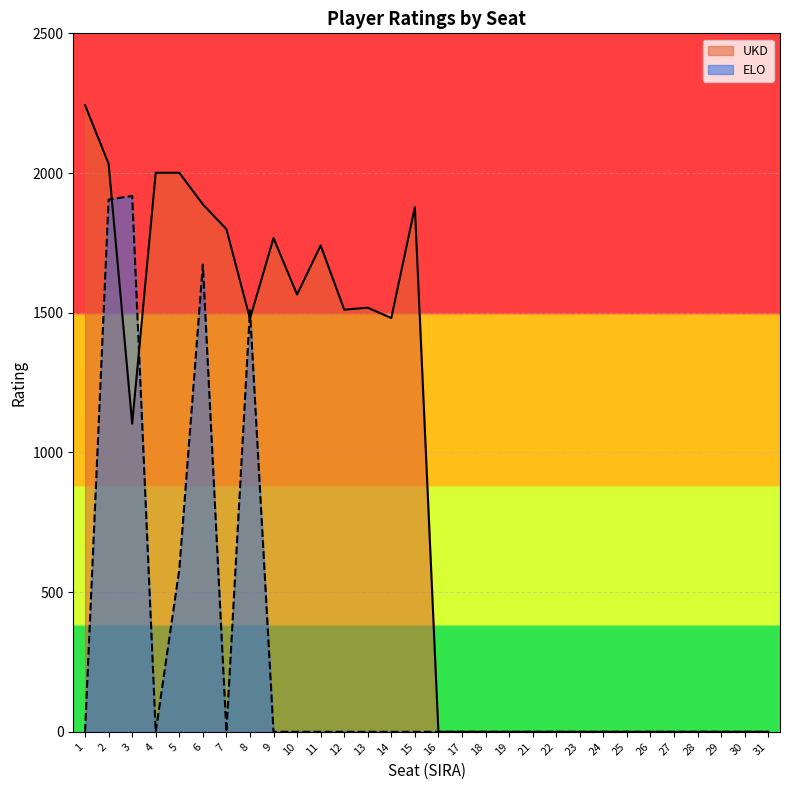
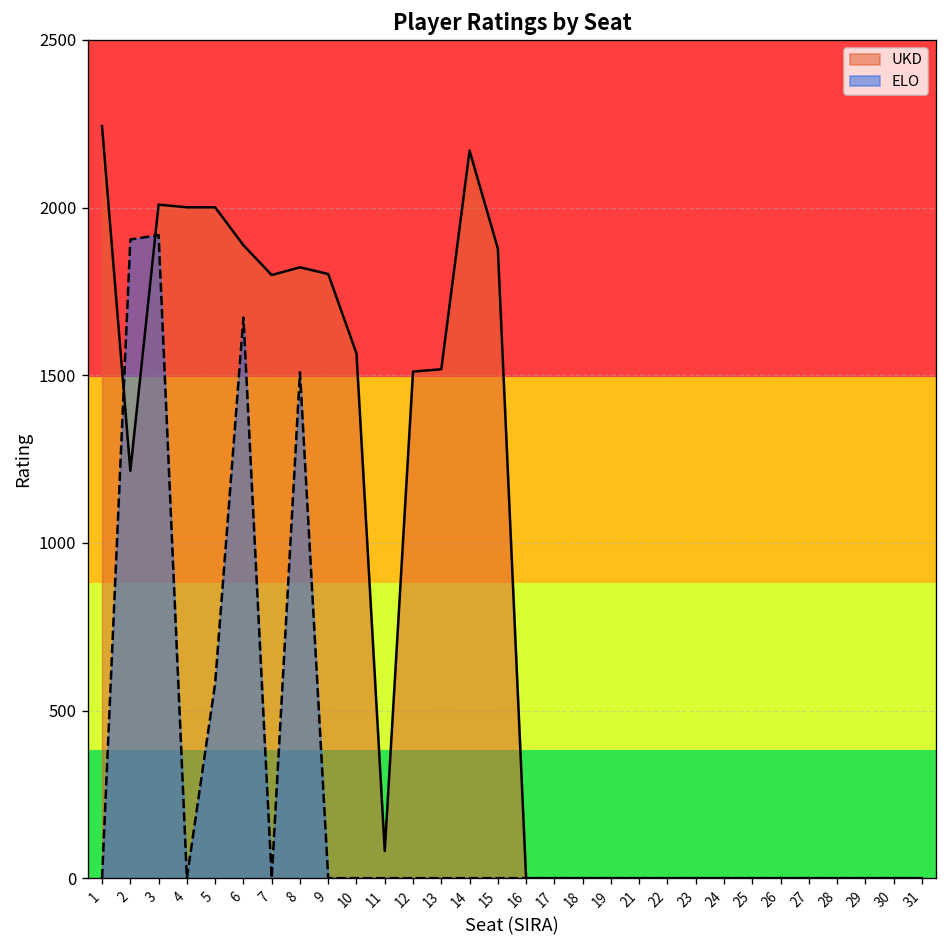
UKD, 2: 2030 -> 1220
UKD, 3: 1100 -> 2010
UKD, 8: 1480 -> 1820
UKD, 9: 1770 -> 1800
UKD, 11: 1740 -> 80
UKD, 14: 1480 -> 2170
